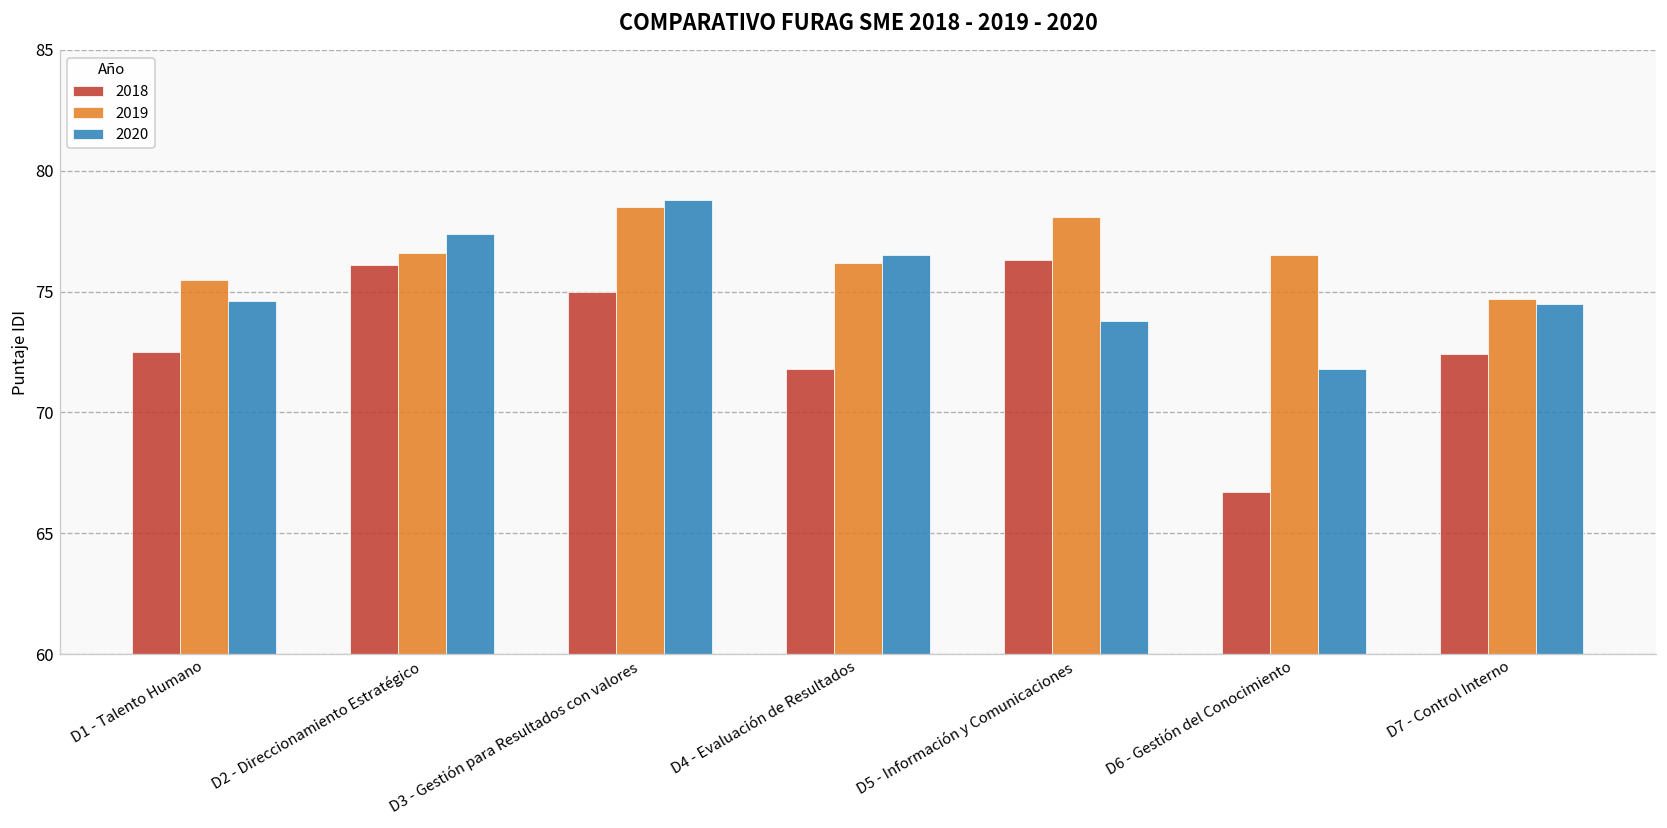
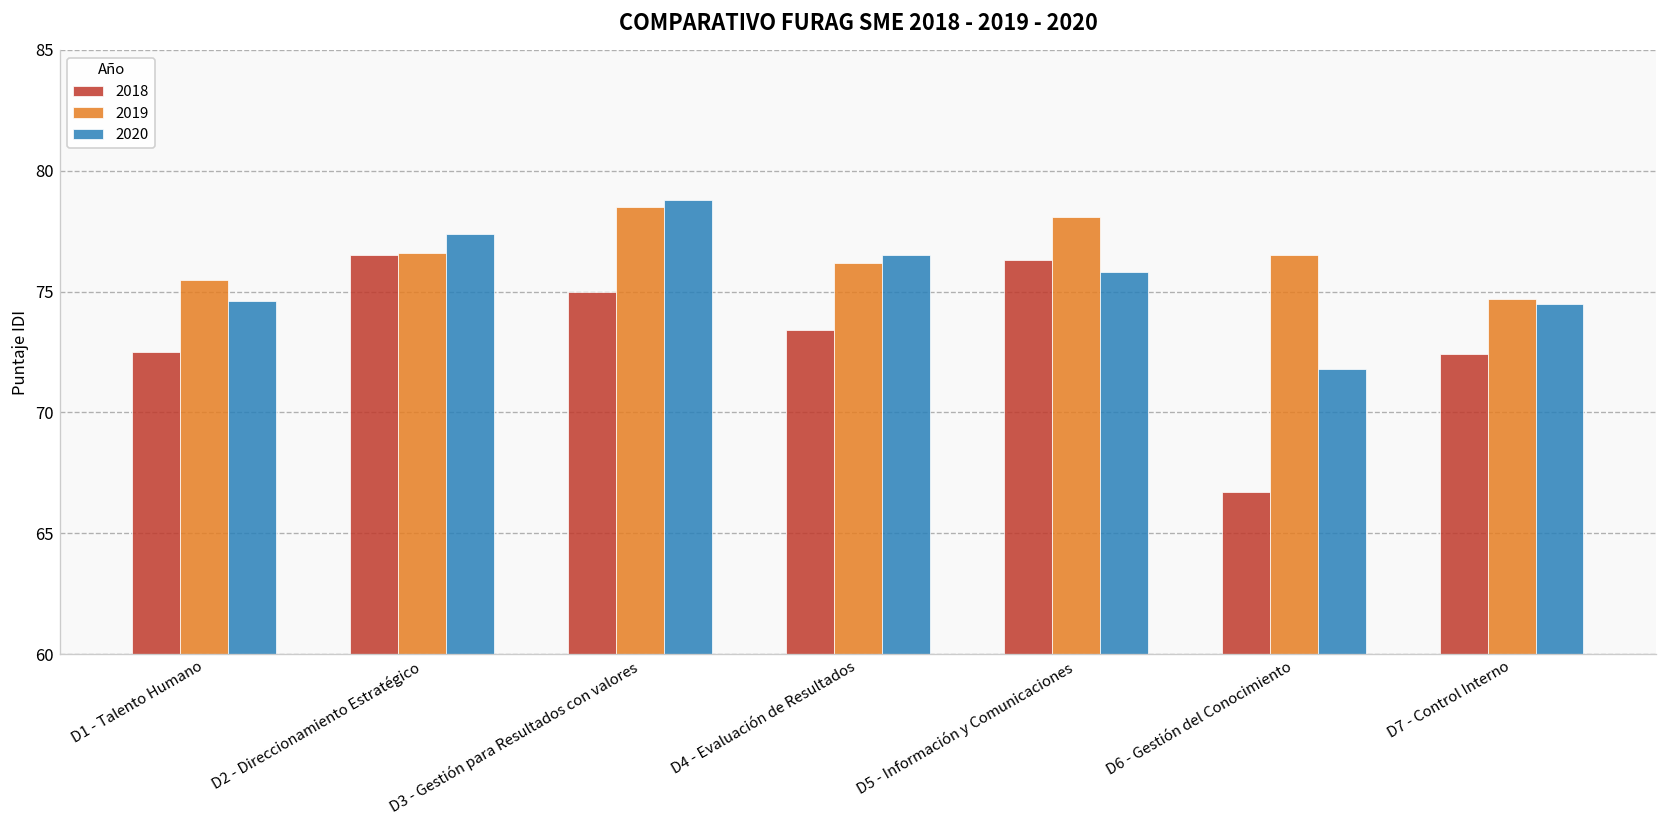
2018, D2 - Direccionamiento Estratégico: 76.1 -> 76.5
2018, D4 - Evaluación de Resultados: 71.8 -> 73.4
2020, D5 - Información y Comunicaciones: 73.8 -> 75.8
